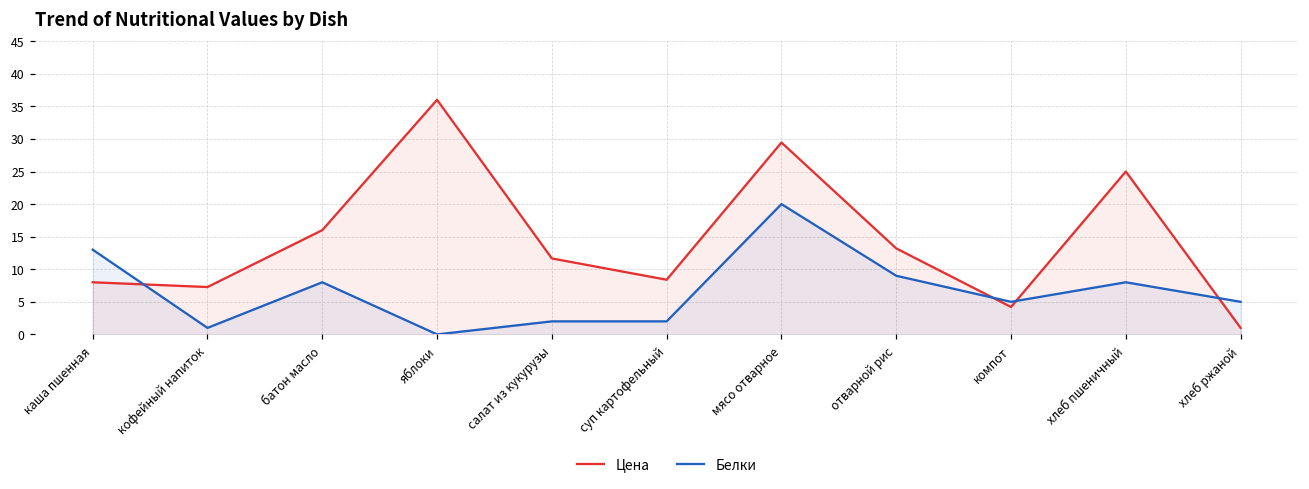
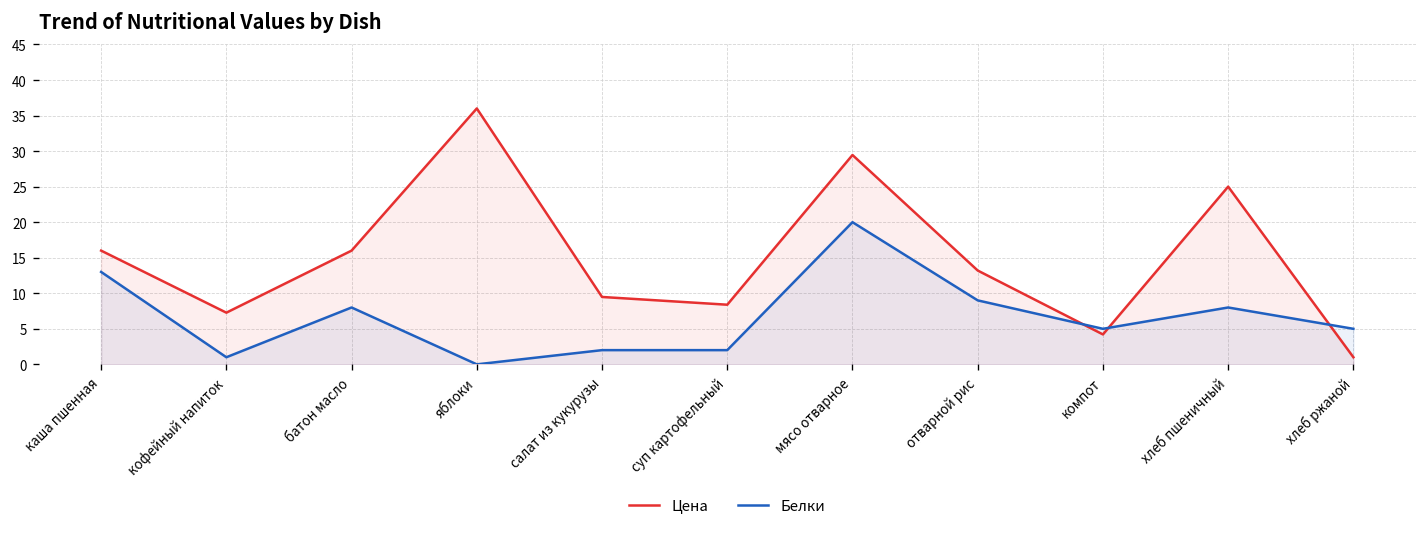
Цена, каша пшенная: 8 -> 16
Цена, салат из кукурузы: 12 -> 9
